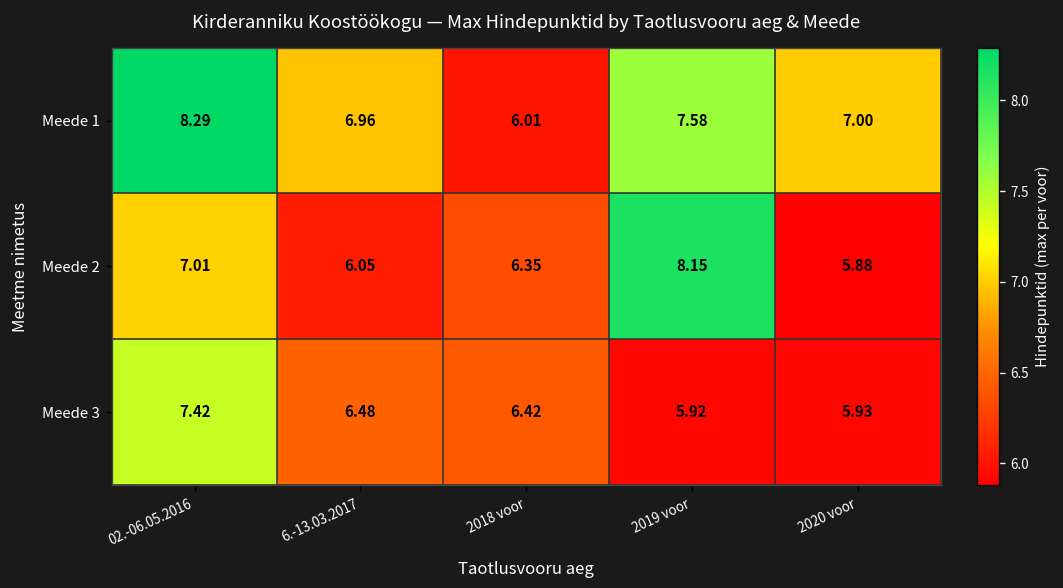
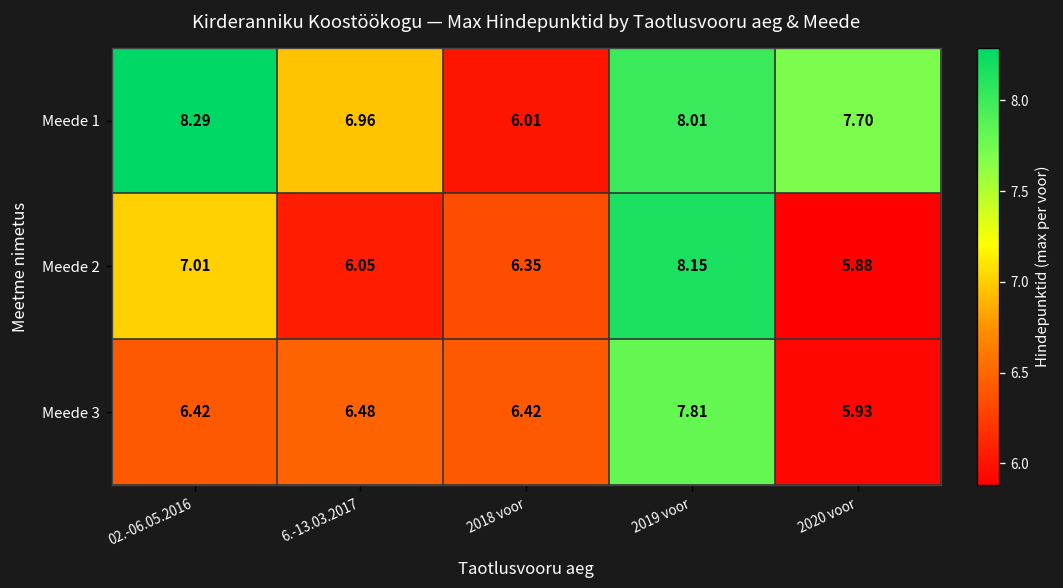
Meede 1, 2019 voor: 7.58 -> 8.01
Meede 1, 2020 voor: 7.00 -> 7.70
Meede 3, 02.-06.05.2016: 7.42 -> 6.42
Meede 3, 2019 voor: 5.92 -> 7.81
